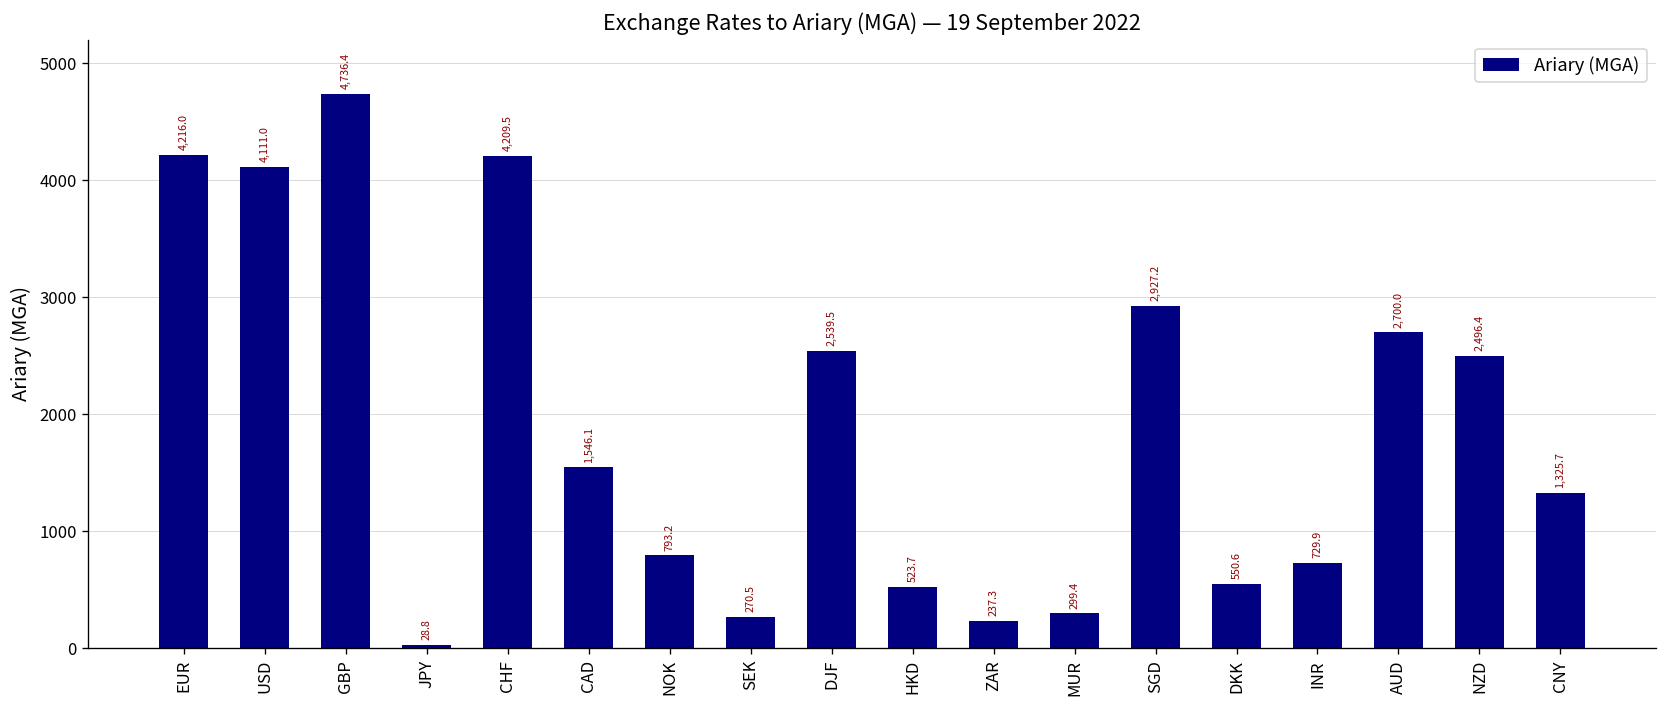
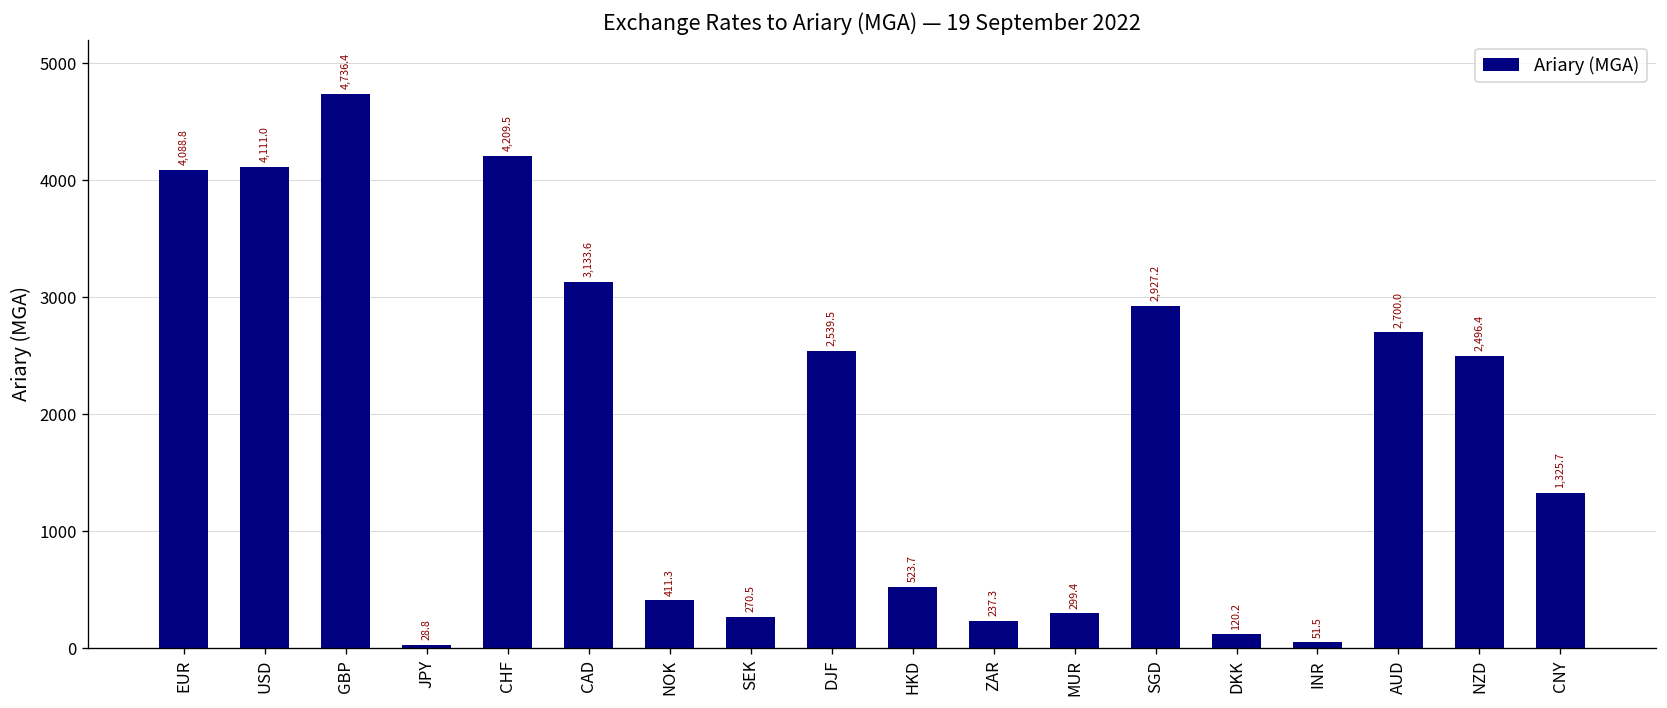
EUR: 4,216.0 -> 4,088.8
CAD: 1,546.1 -> 3,133.6
NOK: 793.2 -> 411.3
DKK: 550.6 -> 120.2
INR: 729.9 -> 51.5
